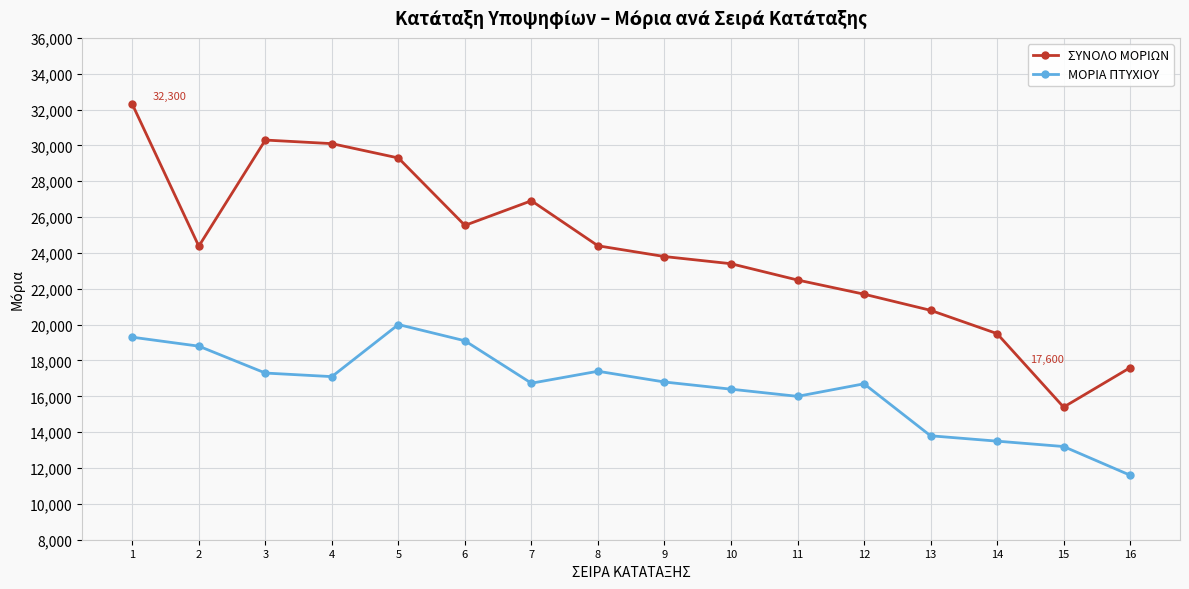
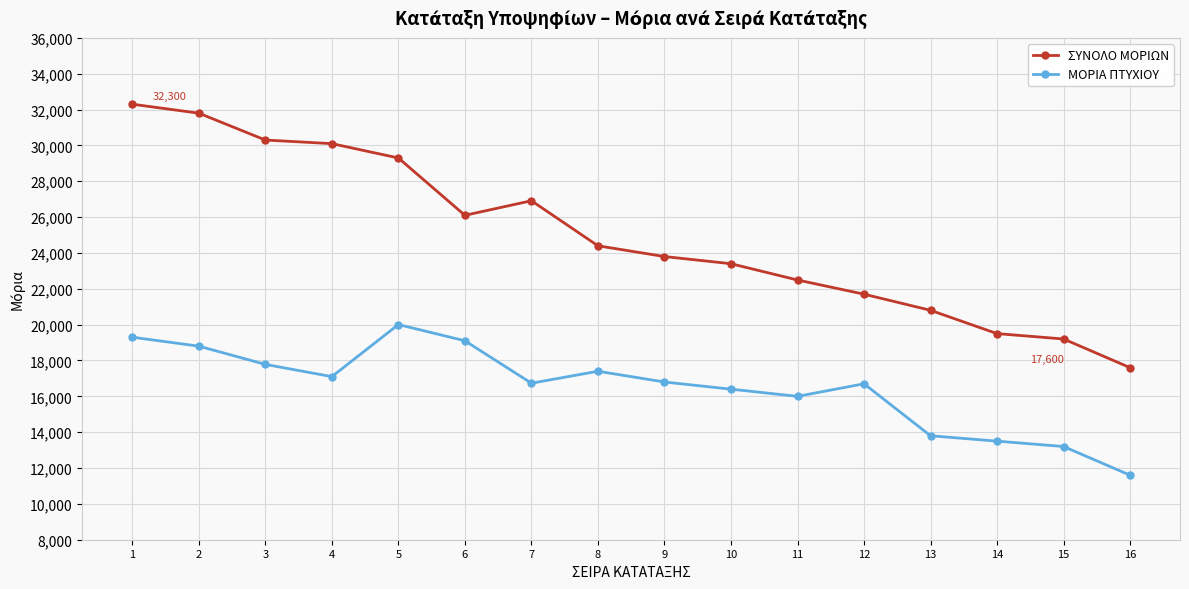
ΣΥΝΟΛΟ ΜΟΡΙΩΝ, 2: 24,400 -> 31,800
ΜΟΡΙΑ ΠΤΥΧΙΟΥ, 3: 17,300 -> 17,800
ΣΥΝΟΛΟ ΜΟΡΙΩΝ, 6: 25,500 -> 26,100
ΣΥΝΟΛΟ ΜΟΡΙΩΝ, 15: 15,400 -> 19,200
